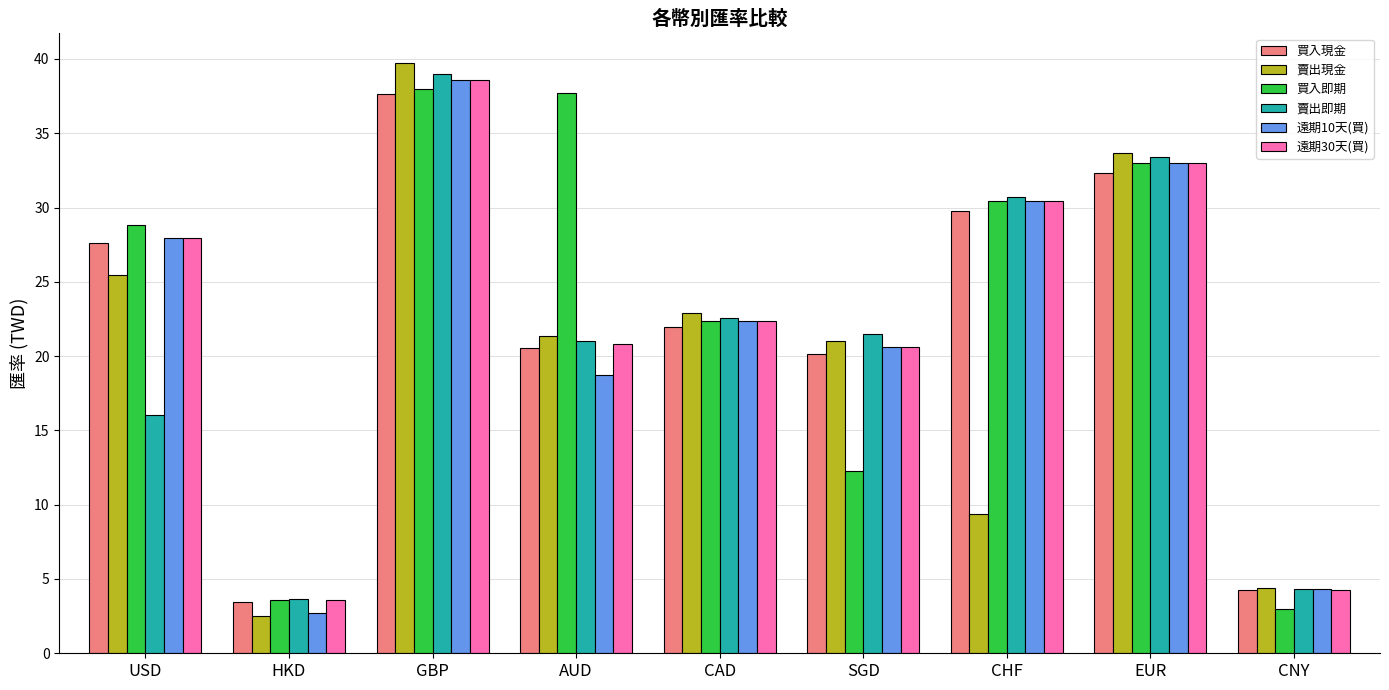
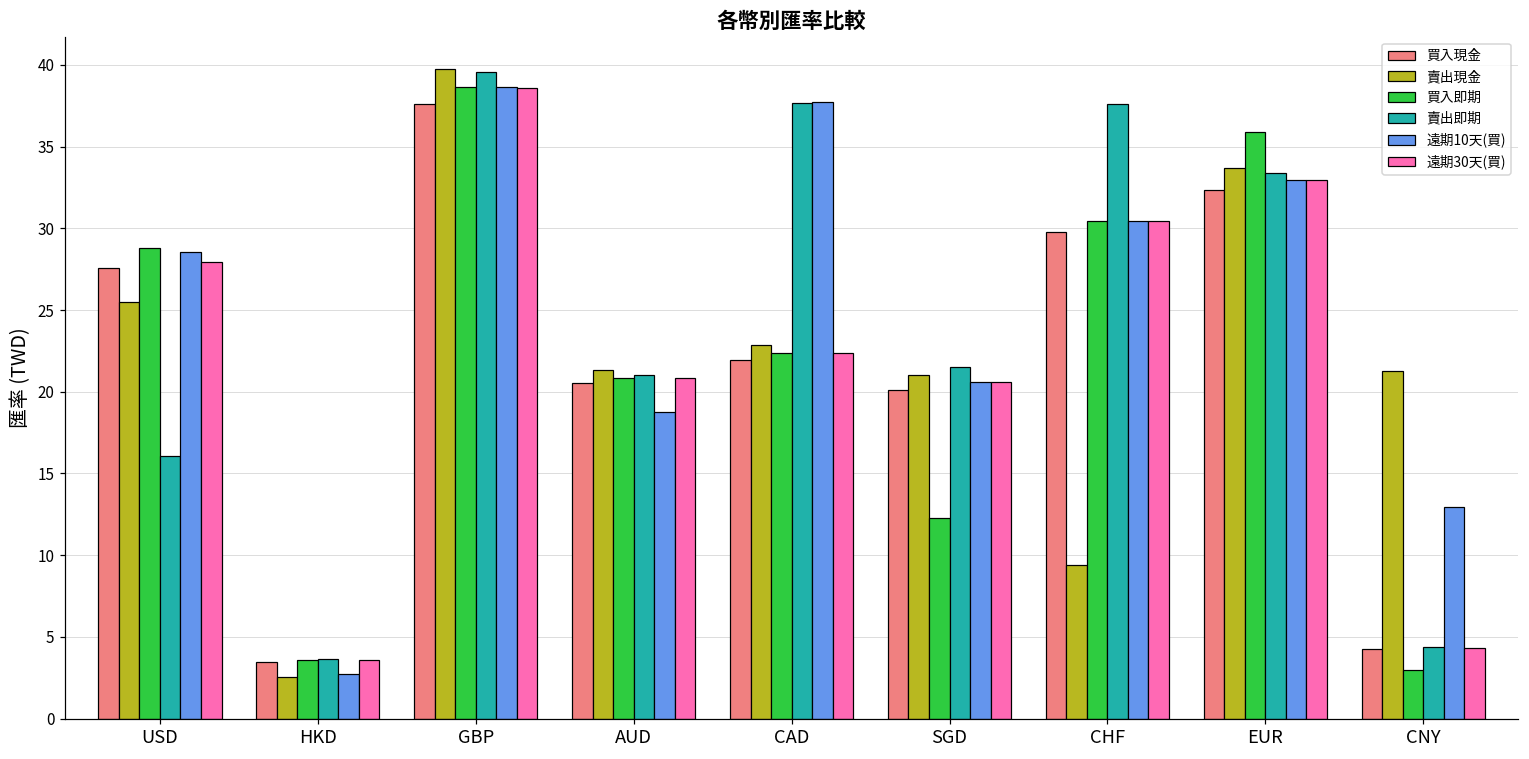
遠期10天(買), USD: 27.9 -> 28.6
買入即期, GBP: 38.0 -> 38.6
賣出即期, GBP: 39.0 -> 39.6
買入即期, AUD: 37.7 -> 20.8
賣出即期, CAD: 22.6 -> 37.7
遠期10天(買), CAD: 22.4 -> 37.8
賣出即期, CHF: 30.7 -> 37.6
買入即期, EUR: 33.0 -> 35.9
賣出現金, CNY: 4.4 -> 21.3
遠期10天(買), CNY: 4.3 -> 12.9
